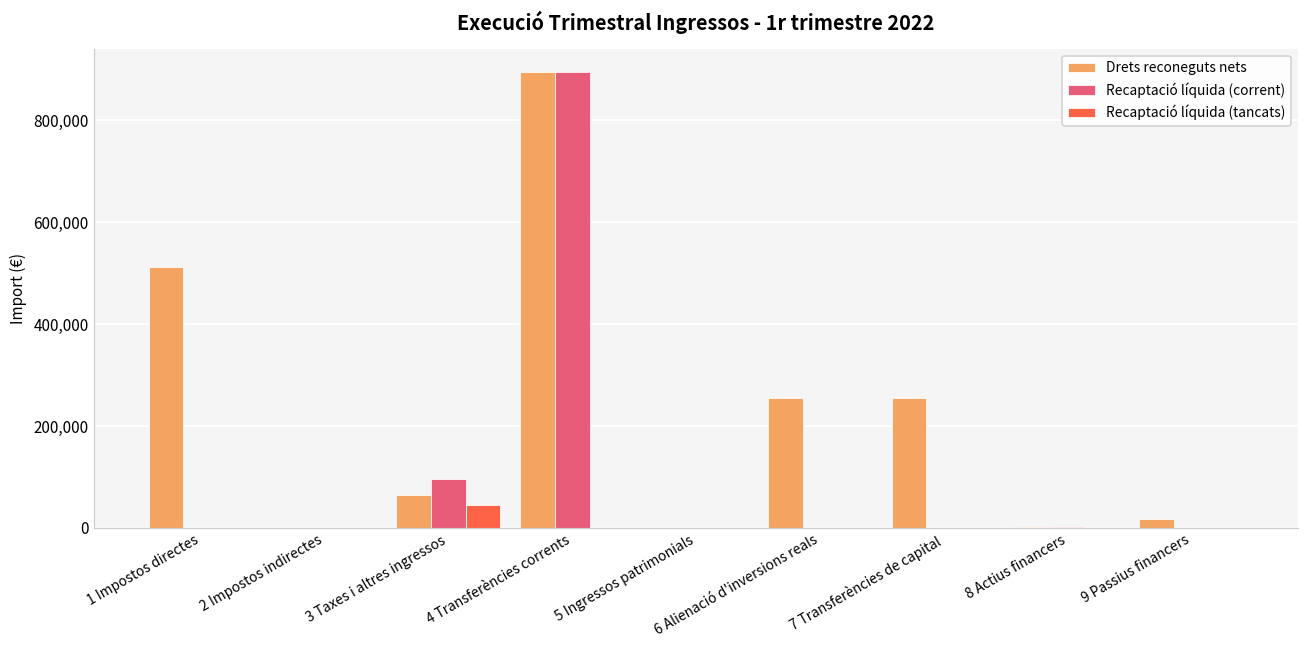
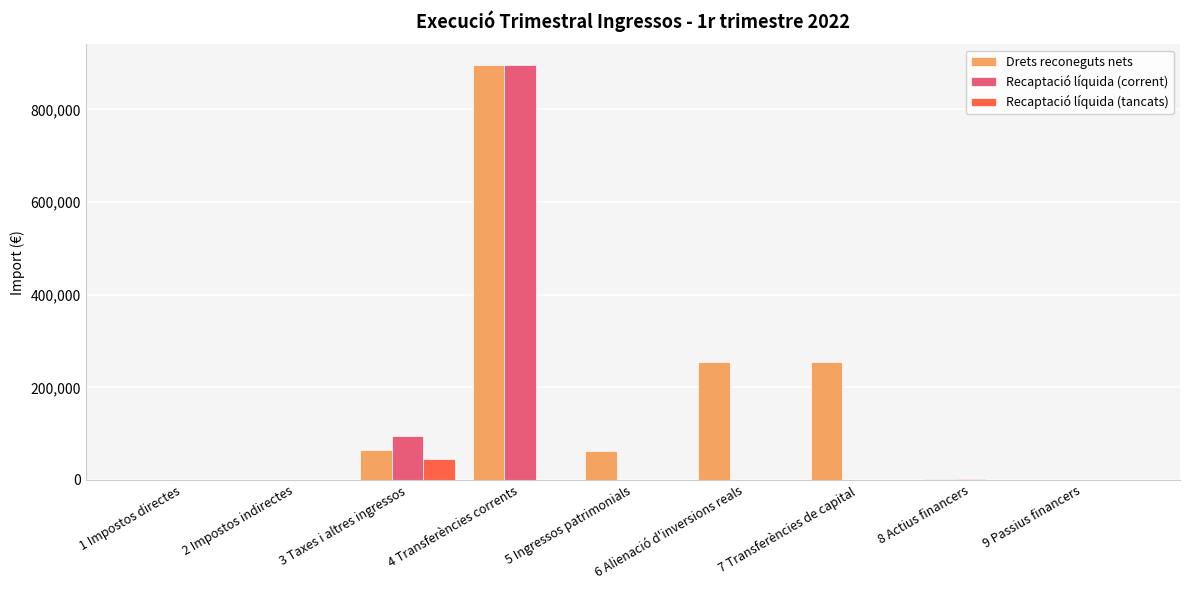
Drets reconeguts nets, 1 Impostos directes: 510,000 -> 0
Drets reconeguts nets, 5 Ingressos patrimonials: 0 -> 60,000
Drets reconeguts nets, 9 Passius financers: 20,000 -> 0
